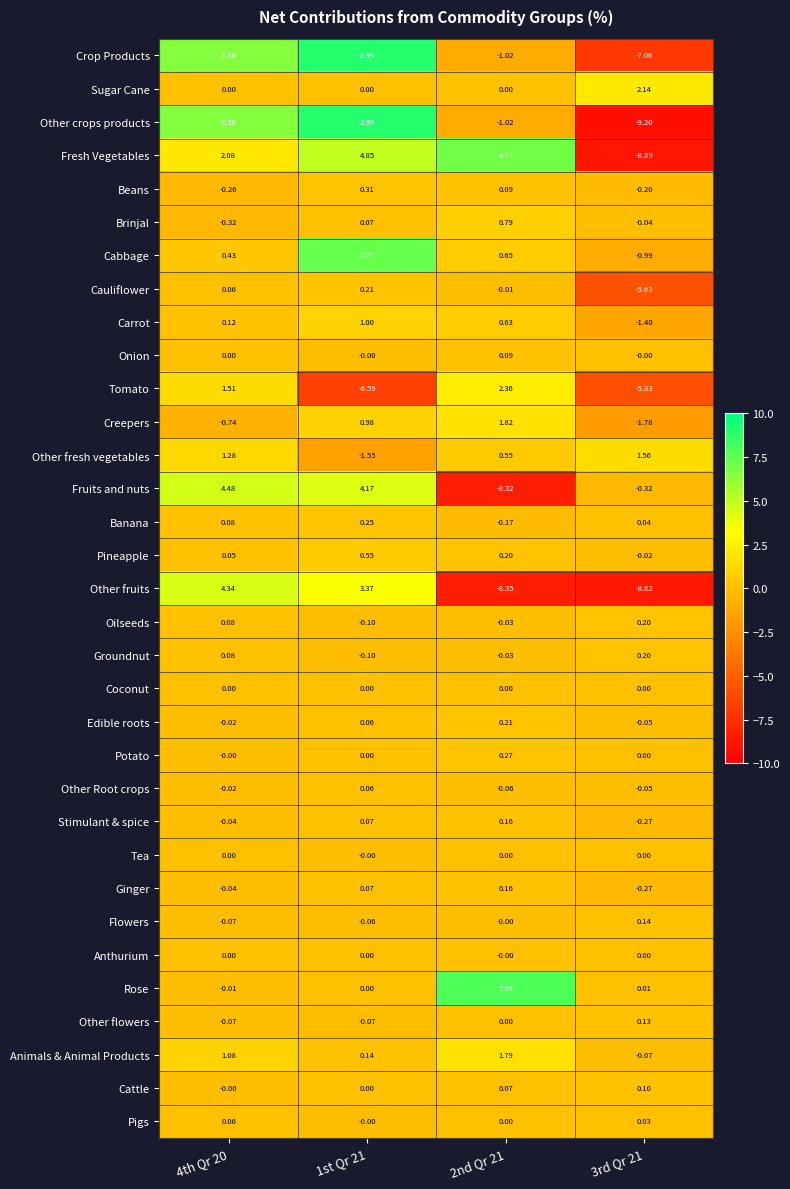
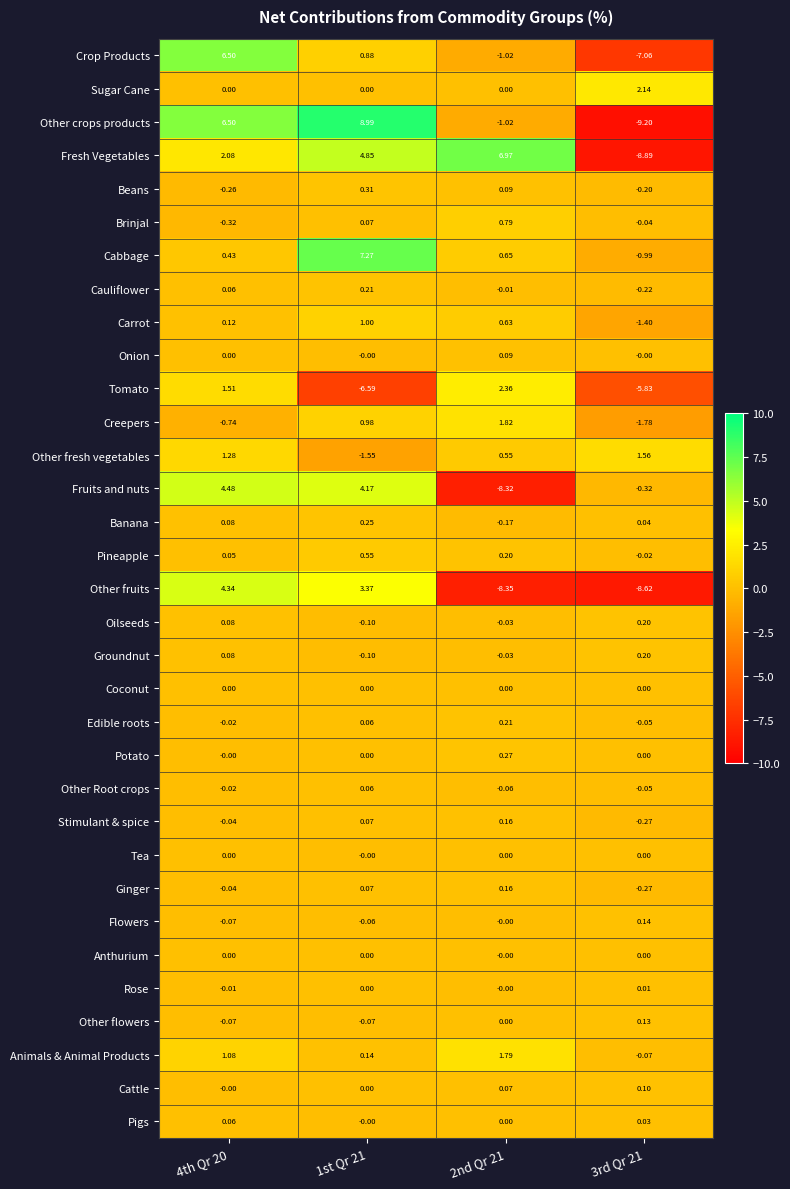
Crop Products, 1st Qr 21: 8.99 -> 0.88
Cauliflower, 3rd Qr 21: -5.63 -> -0.22
Rose, 2nd Qr 21: 7.96 -> -0.00
